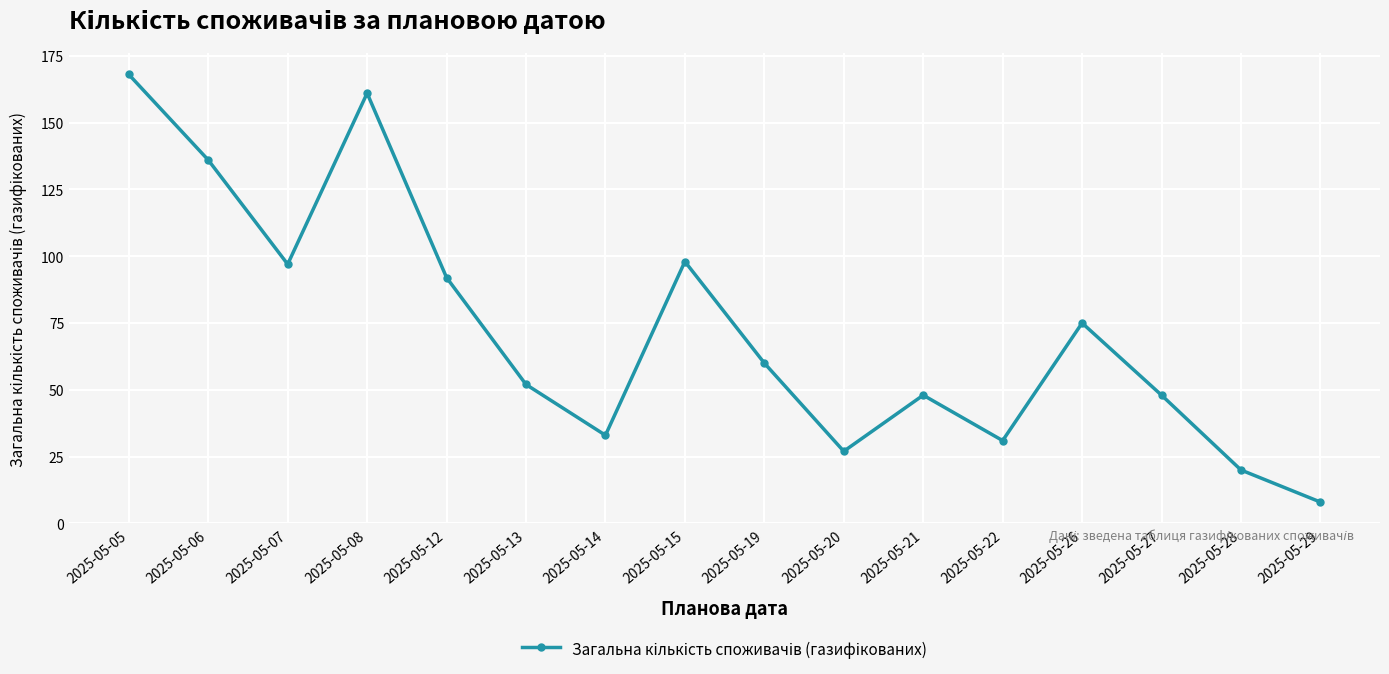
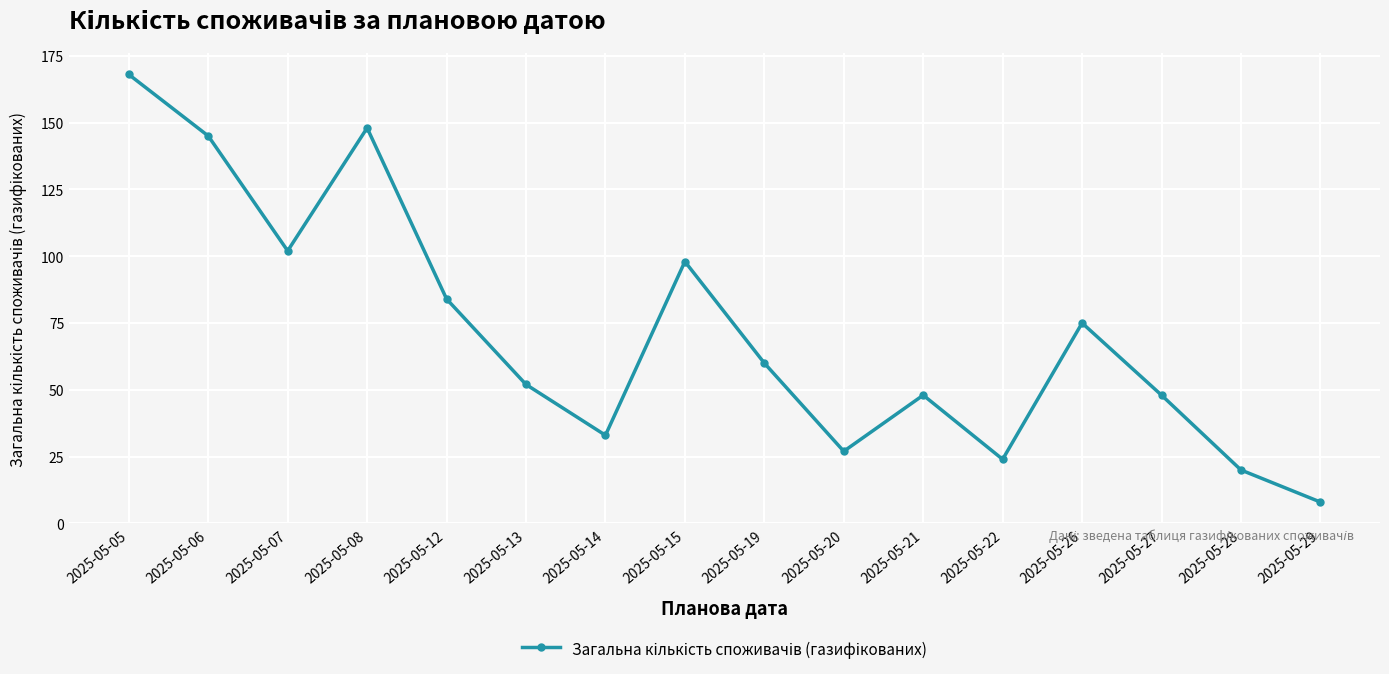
2025-05-06: 136 -> 145
2025-05-07: 97 -> 102
2025-05-08: 161 -> 148
2025-05-12: 92 -> 84
2025-05-22: 31 -> 24
